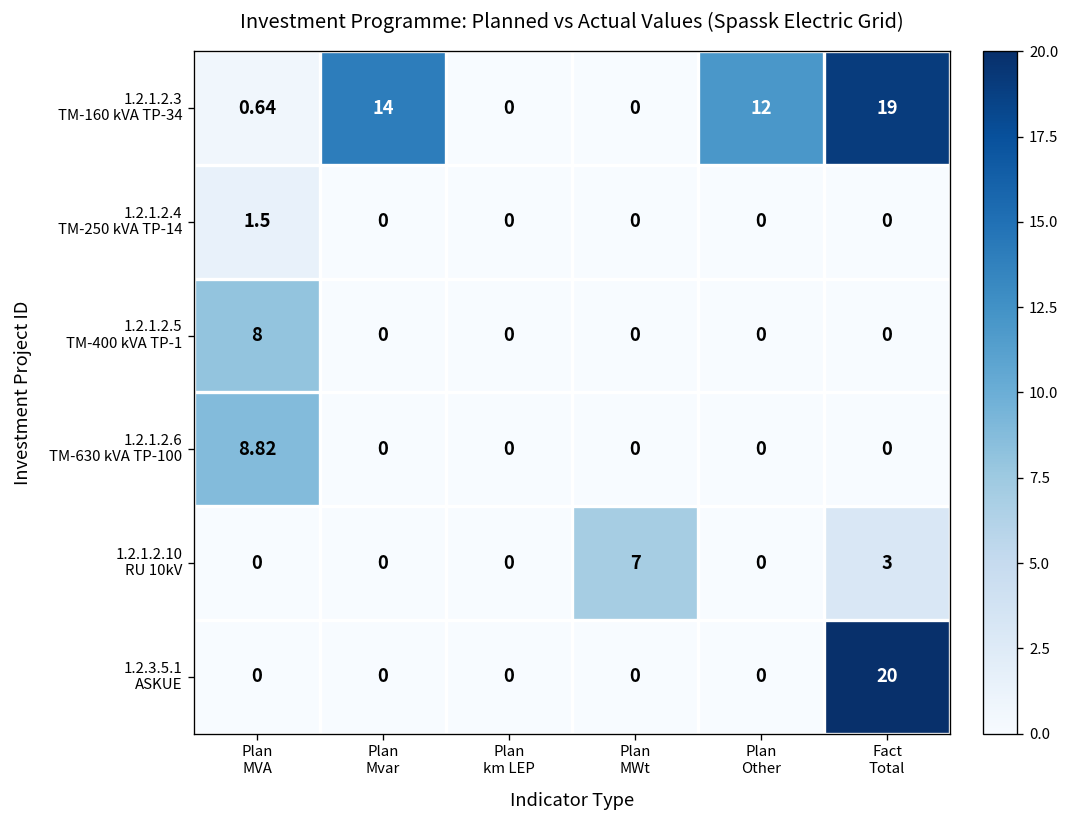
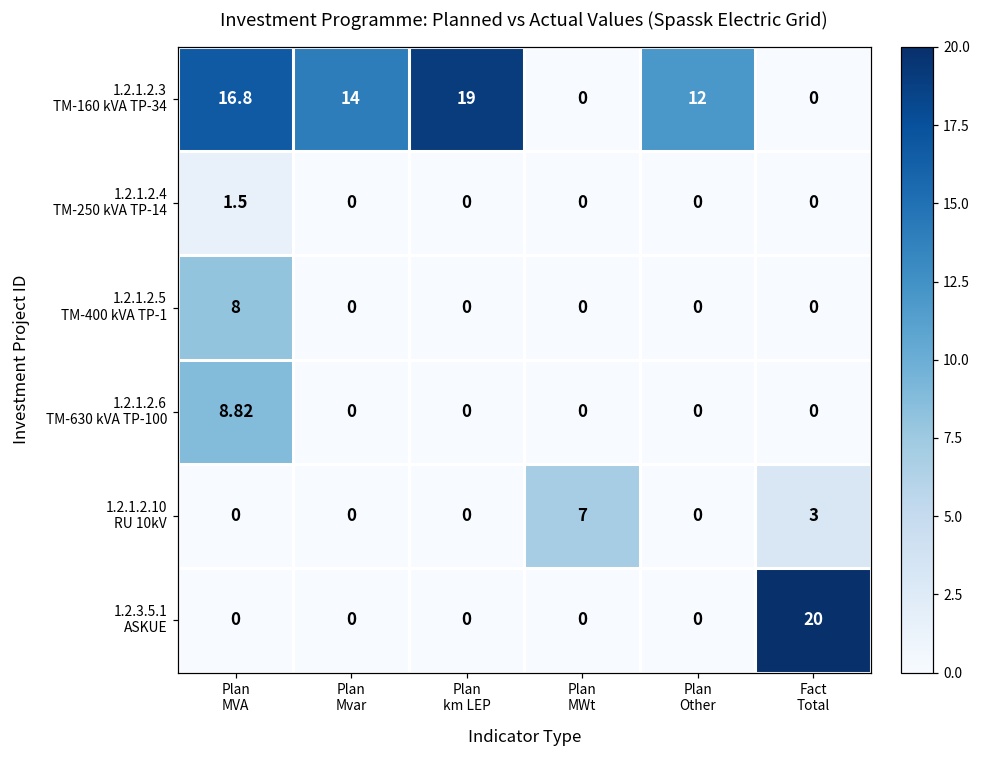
1.2.1.2.3 TM-160 kVA TP-34, Plan MVA: 0.64 -> 16.8
1.2.1.2.3 TM-160 kVA TP-34, Plan km LEP: 0 -> 19
1.2.1.2.3 TM-160 kVA TP-34, Fact Total: 19 -> 0
